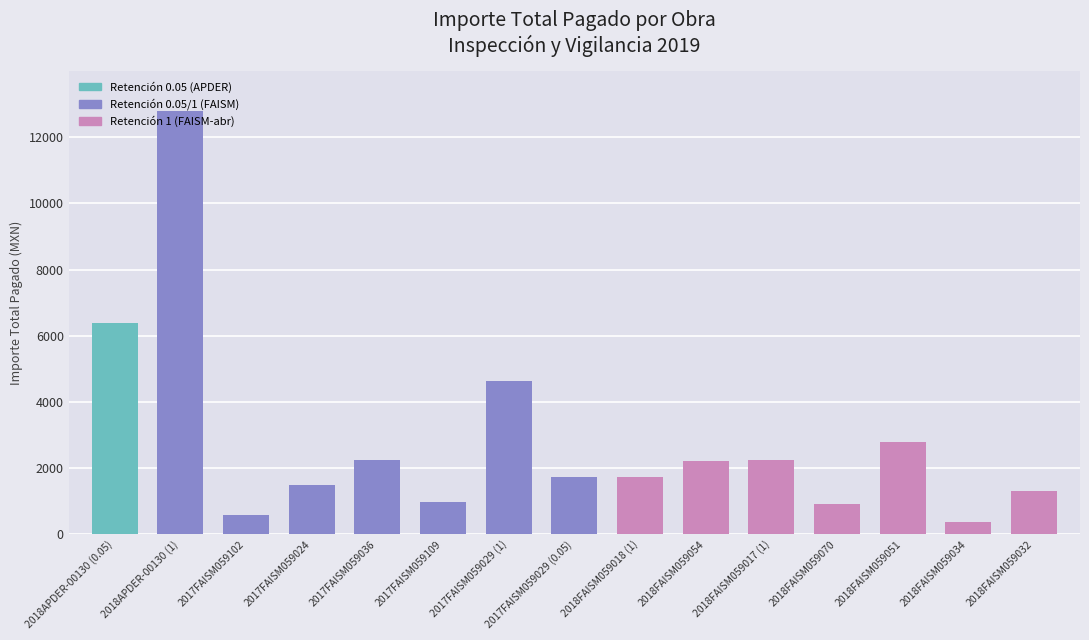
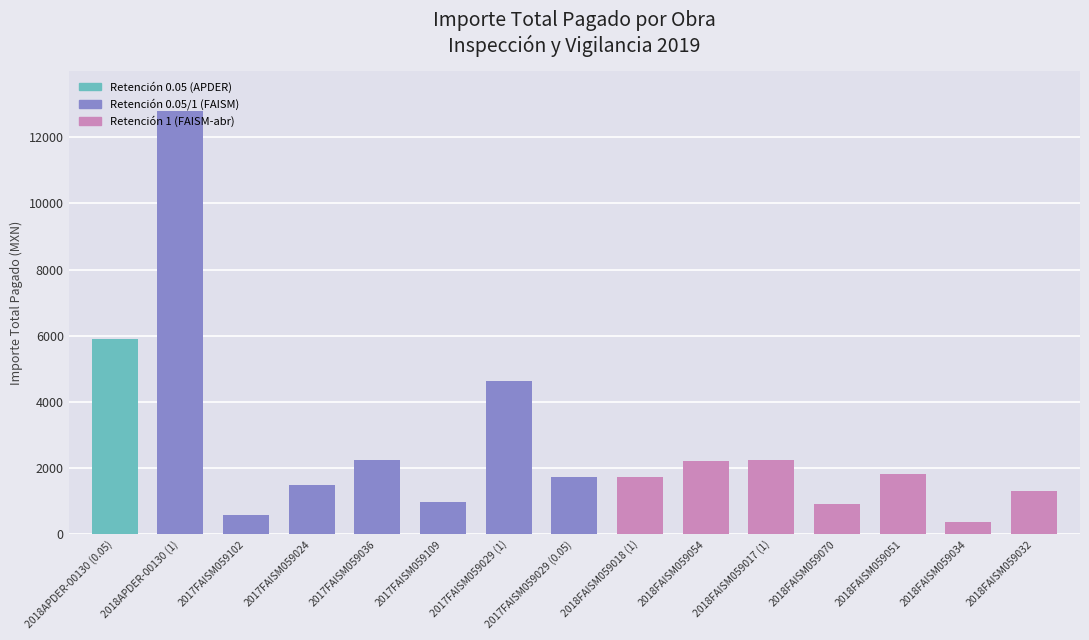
2018APDER-00130 (0.05): 6400 -> 5900
2018FAISM059051: 2800 -> 1800
